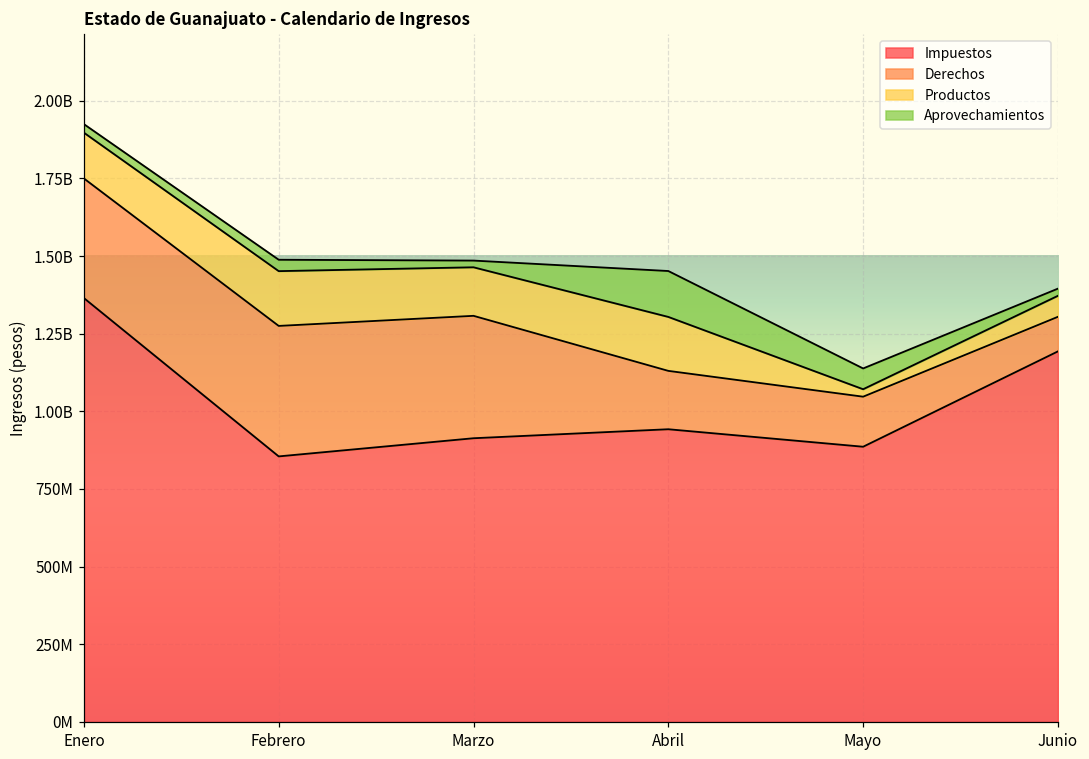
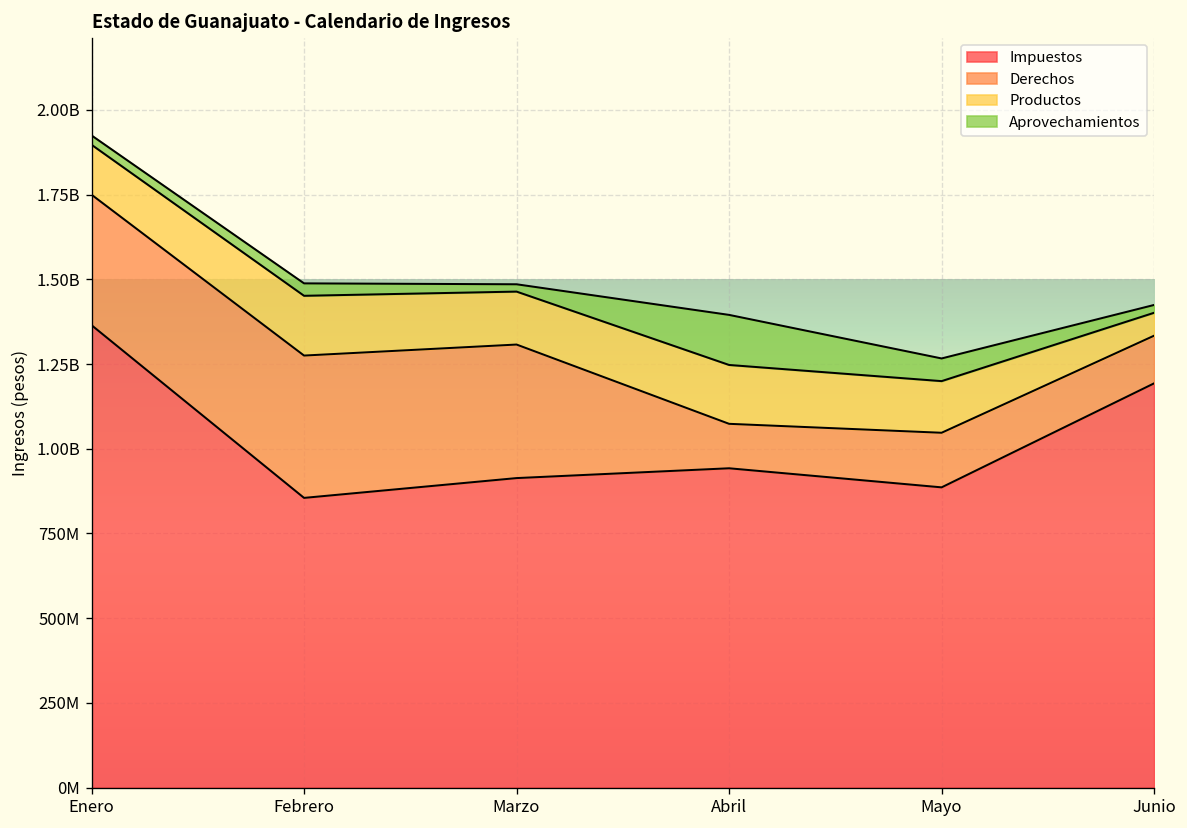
Derechos, Abril: 190000000 -> 130000000
Productos, Mayo: 20000000 -> 150000000
Derechos, Junio: 110000000 -> 140000000
